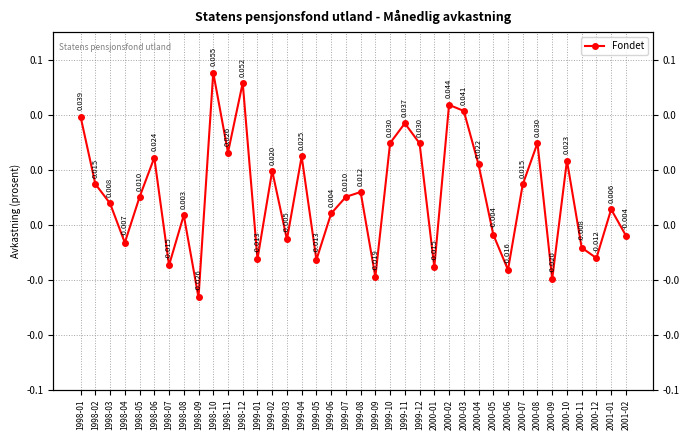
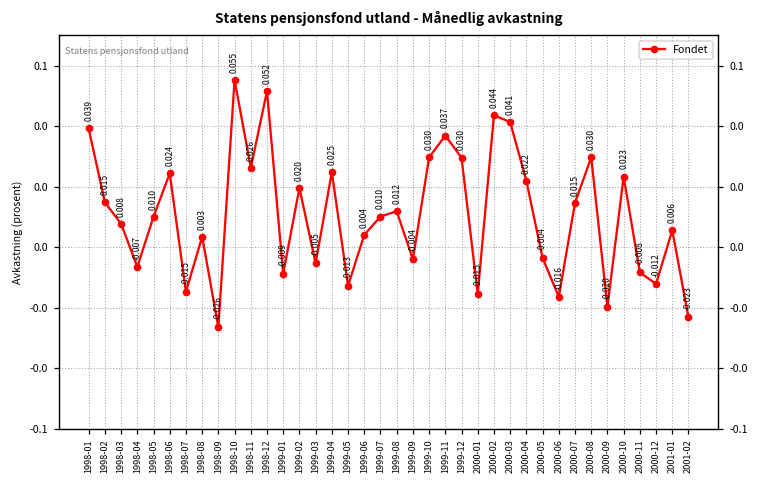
1999-01: -0.013 -> -0.009
1999-09: -0.019 -> -0.004
2001-02: -0.004 -> -0.023
